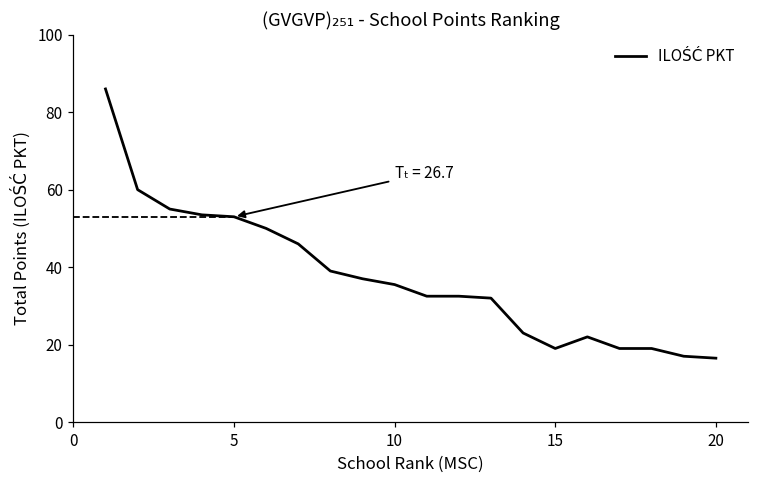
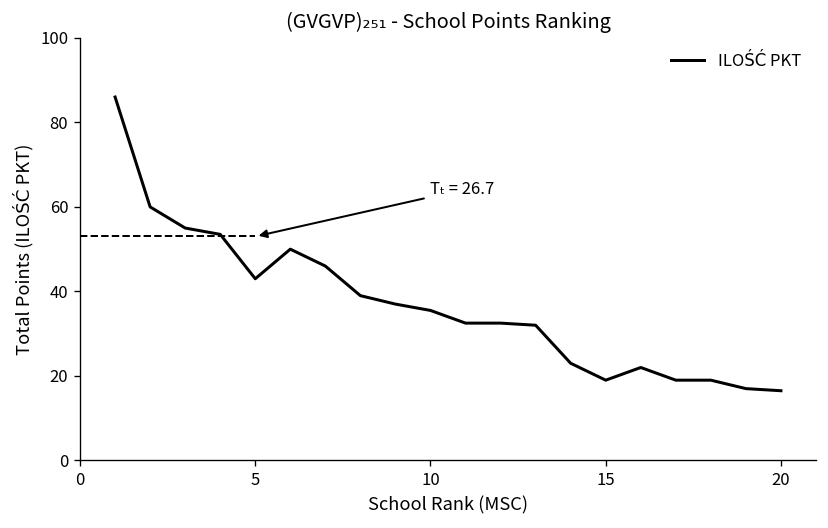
5: 53 -> 43
